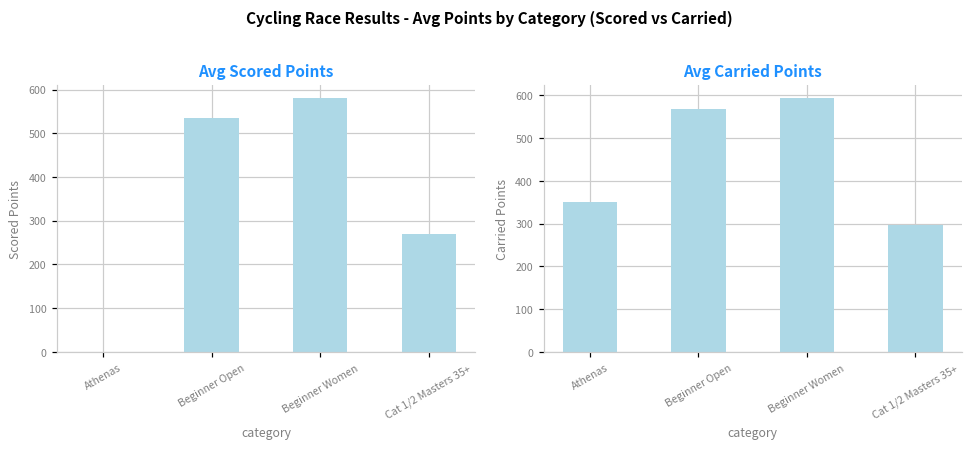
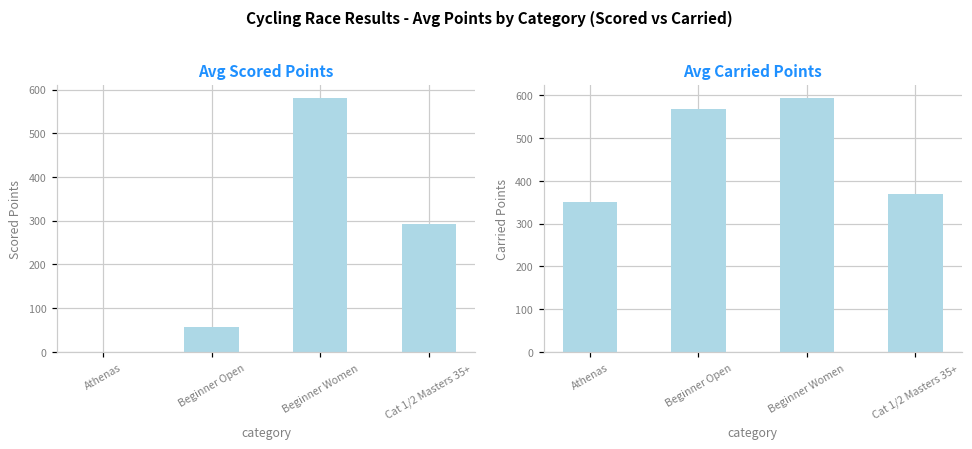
Avg Scored Points, Beginner Open: 530 -> 60
Avg Scored Points, Cat 1/2 Masters 35+: 270 -> 290
Avg Carried Points, Cat 1/2 Masters 35+: 300 -> 370
